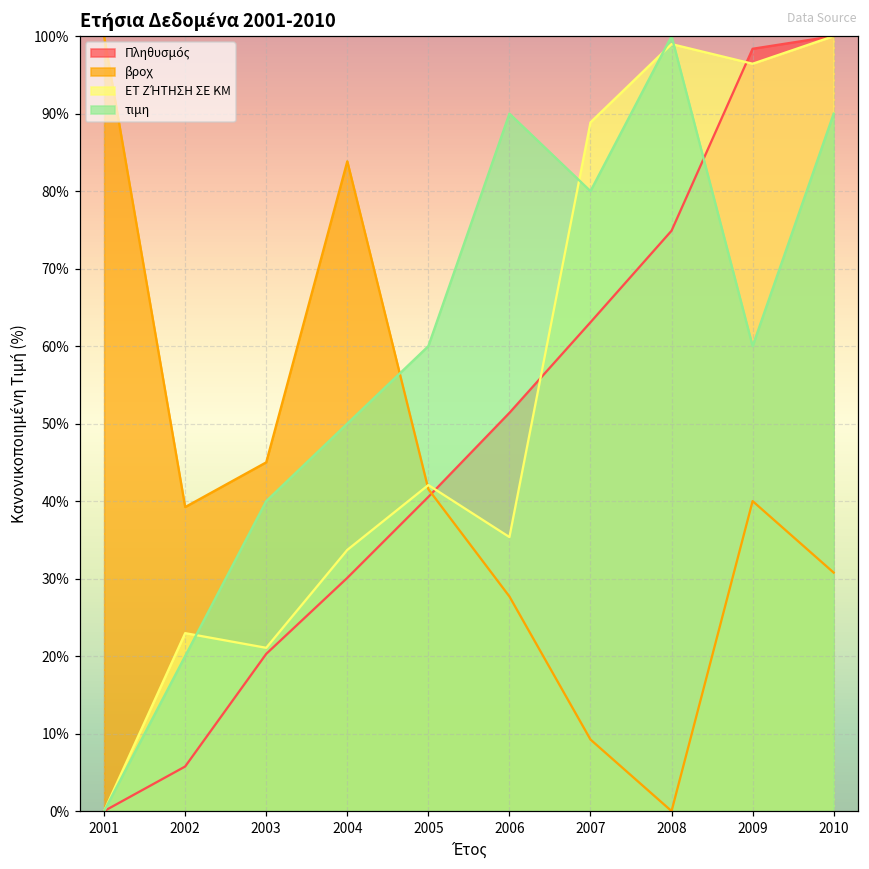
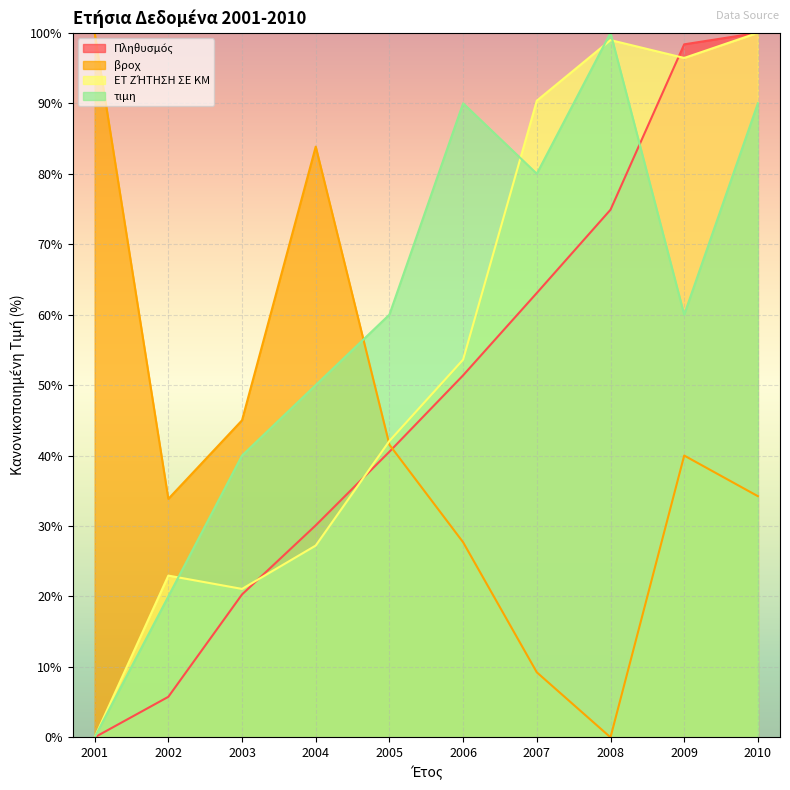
βροχ, 2002: 39% -> 34%
ΕΤ ΖΉΤΗΣΗ ΣΕ ΚΜ, 2004: 34% -> 27%
ΕΤ ΖΉΤΗΣΗ ΣΕ ΚΜ, 2006: 35% -> 54%
ΕΤ ΖΉΤΗΣΗ ΣΕ ΚΜ, 2007: 89% -> 90%
βροχ, 2010: 31% -> 34%
